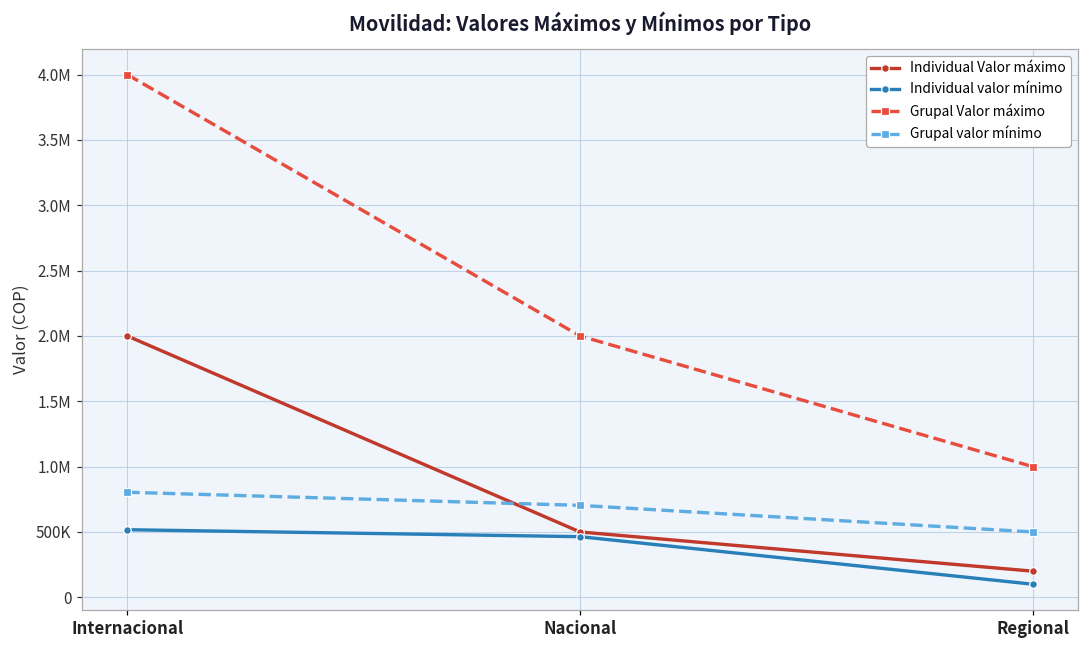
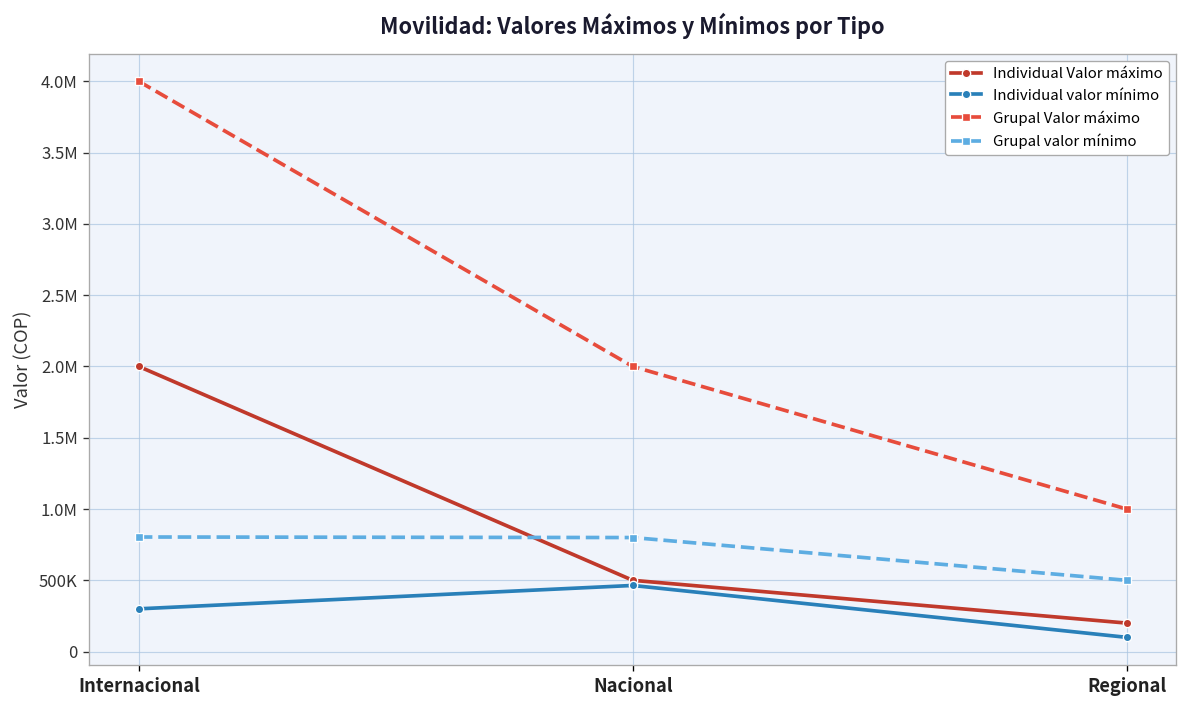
Individual valor mínimo, Internacional: 520000 -> 300000
Grupal valor mínimo, Nacional: 700000 -> 800000
